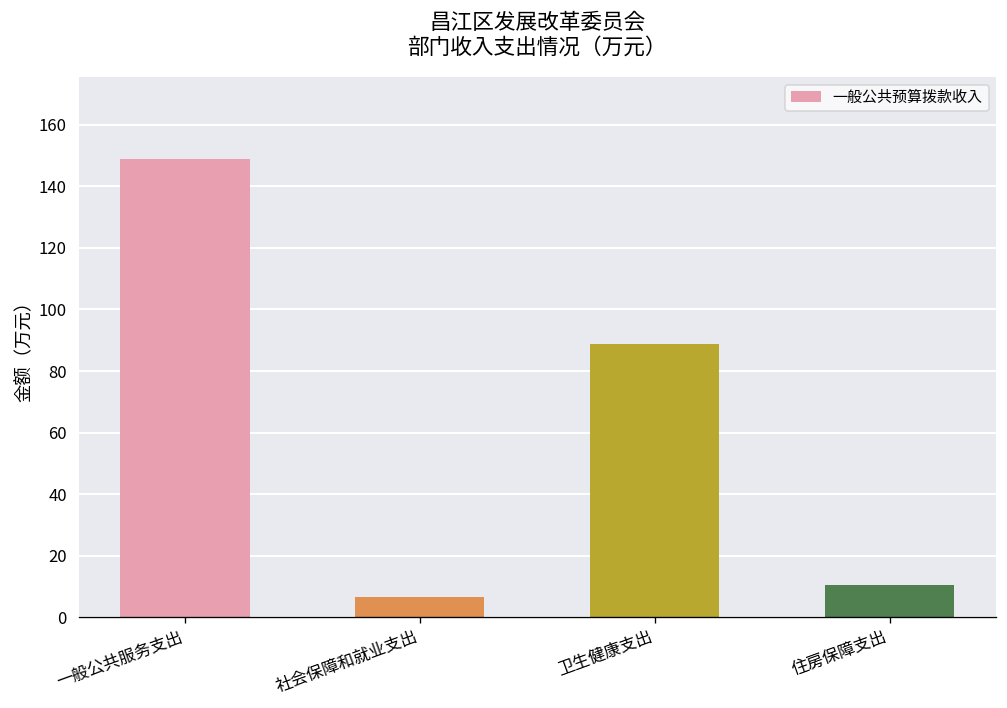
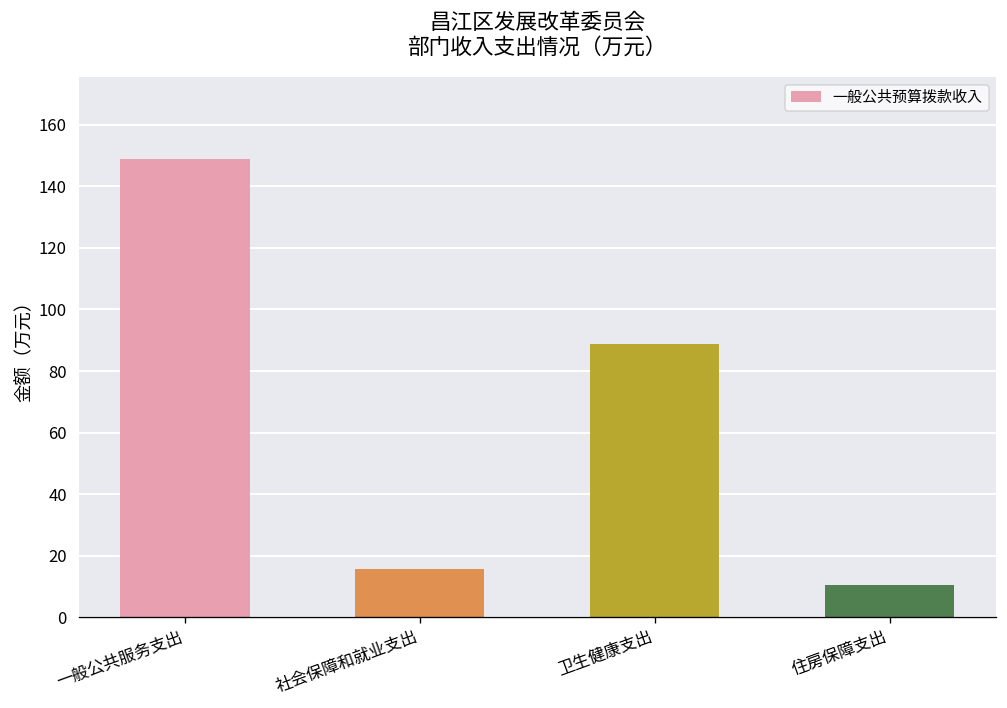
社会保障和就业支出: 7 -> 16
